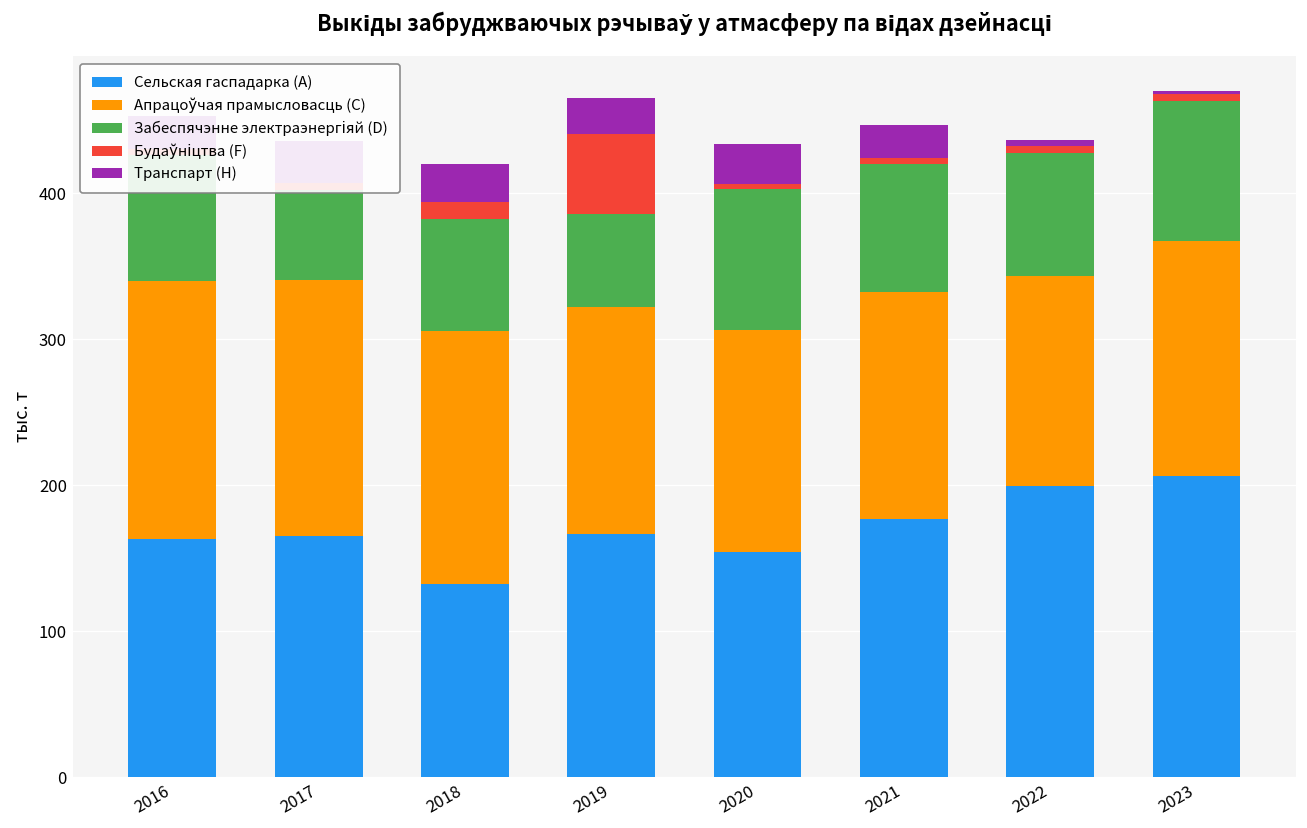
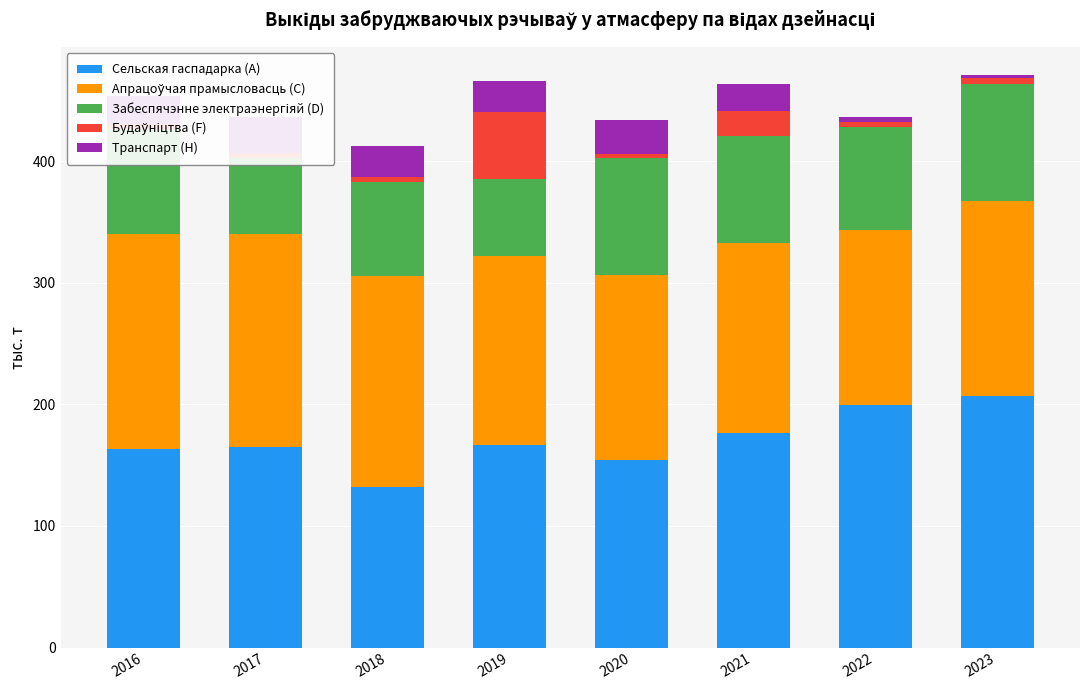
Будаўніцтва (F), 2018: 12 -> 4
Будаўніцтва (F), 2021: 4 -> 21
